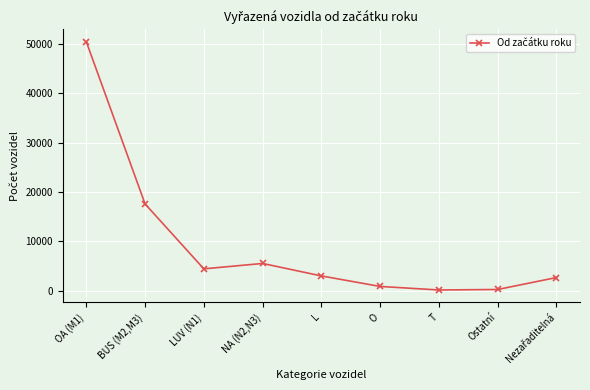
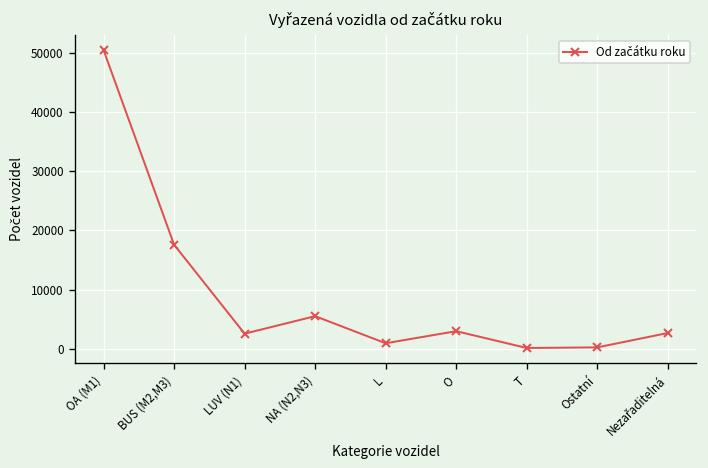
LUV (N1): 4000 -> 3000
L: 3000 -> 1000
O: 1000 -> 3000
